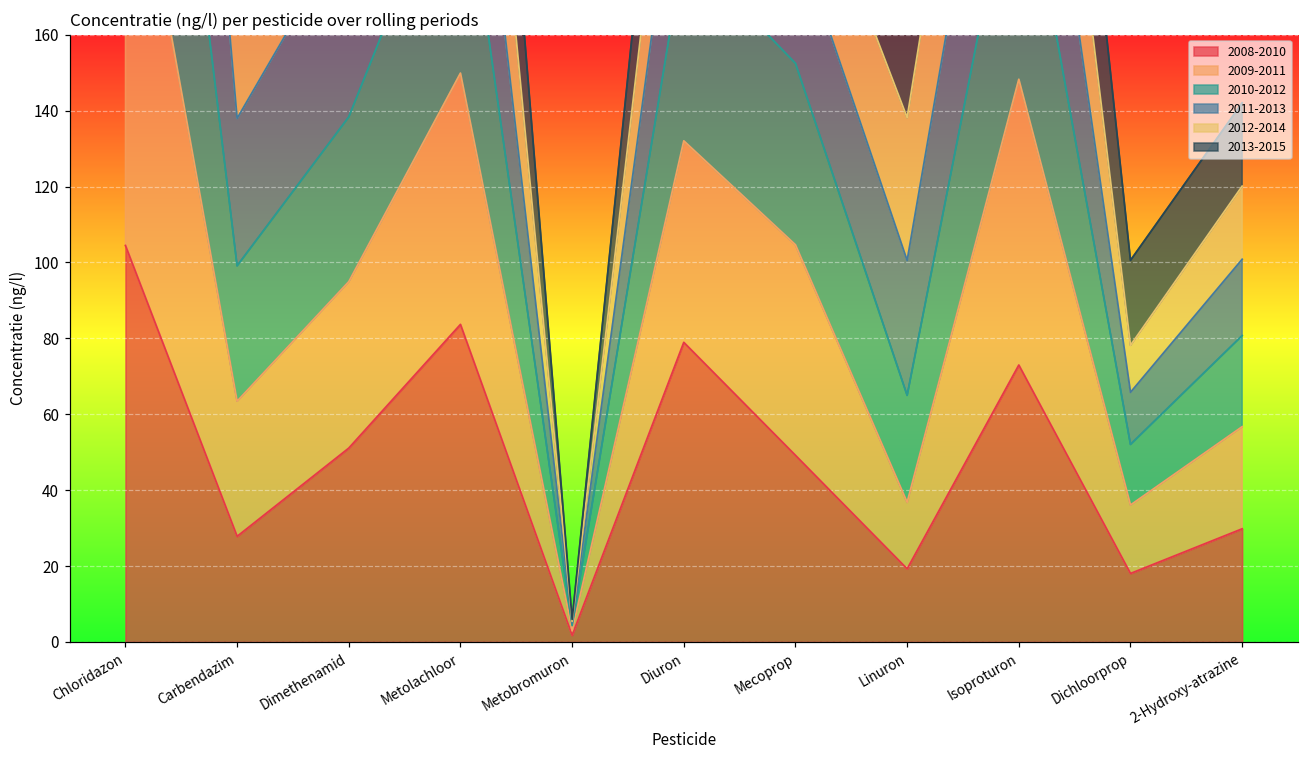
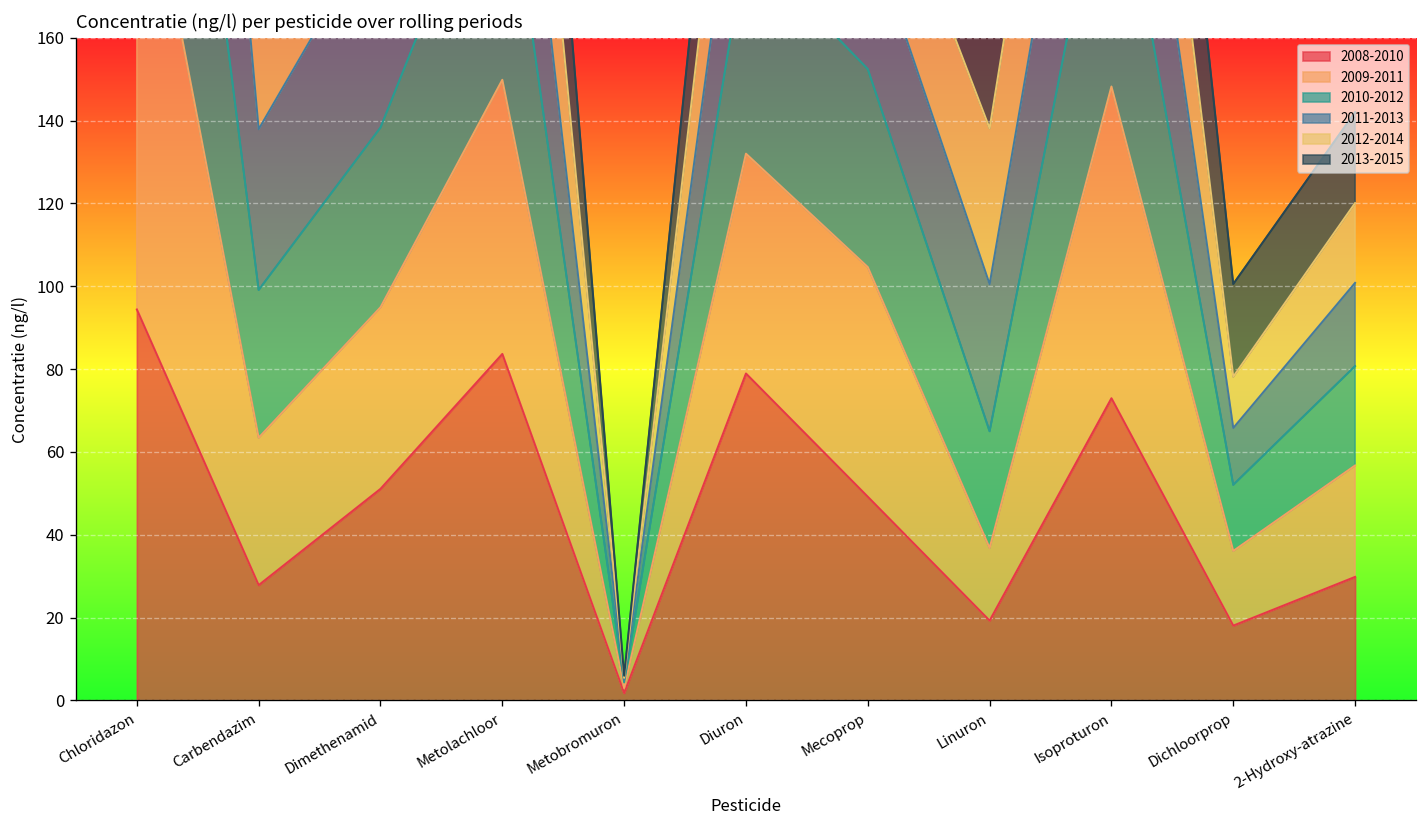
2008-2010, Chloridazon: 104 -> 94
